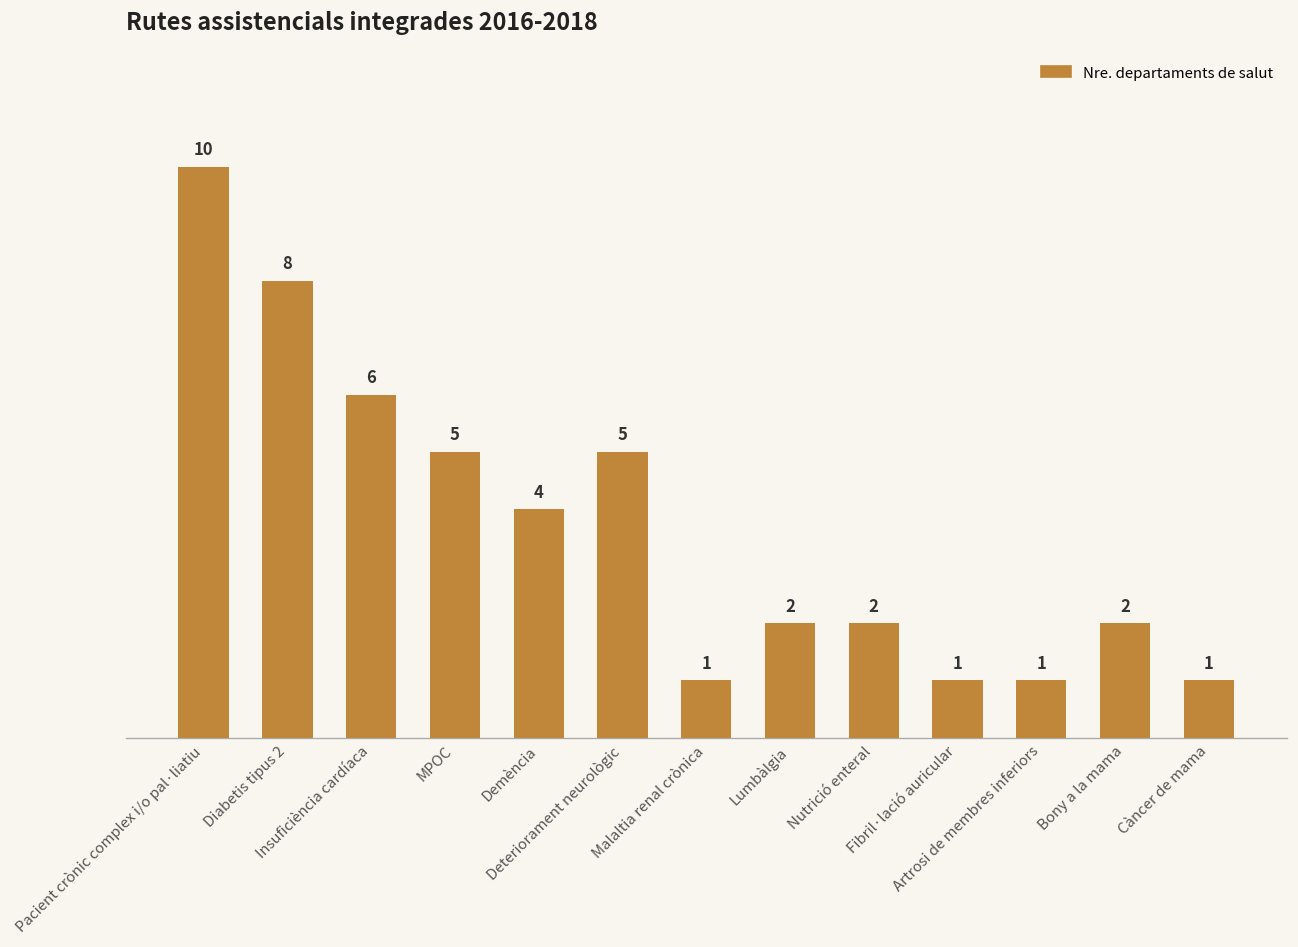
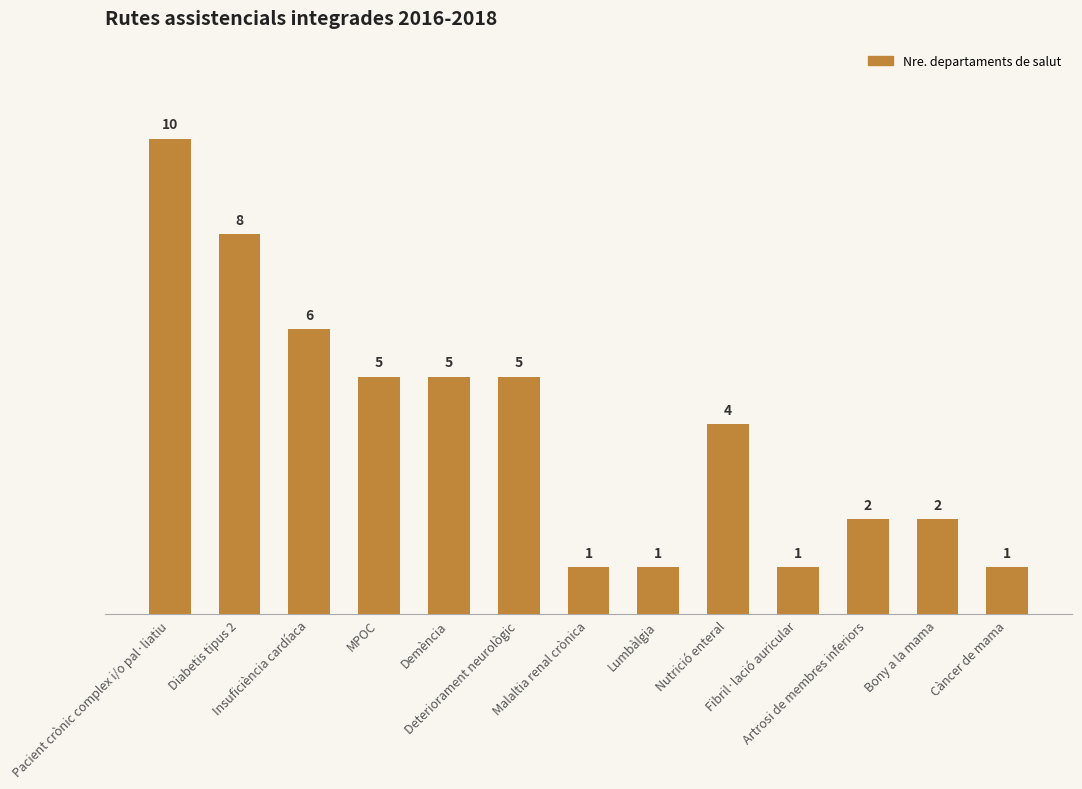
Demència: 4 -> 5
Lumbàlgia: 2 -> 1
Nutrició enteral: 2 -> 4
Artrosi de membres inferiors: 1 -> 2
